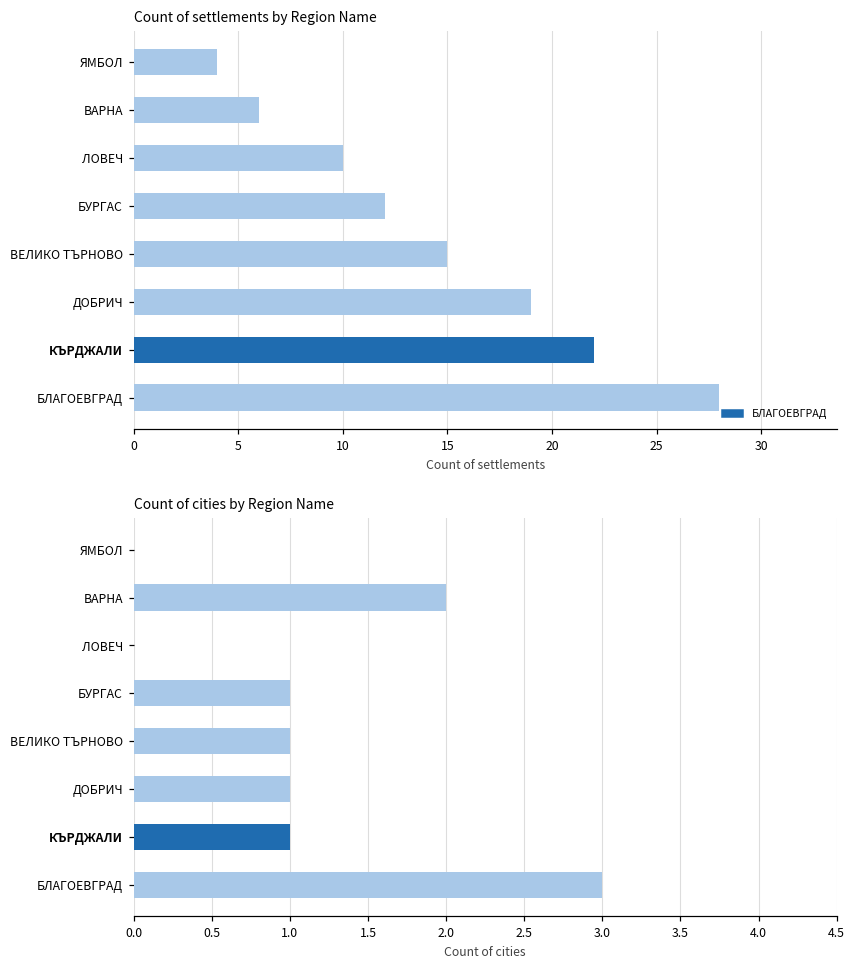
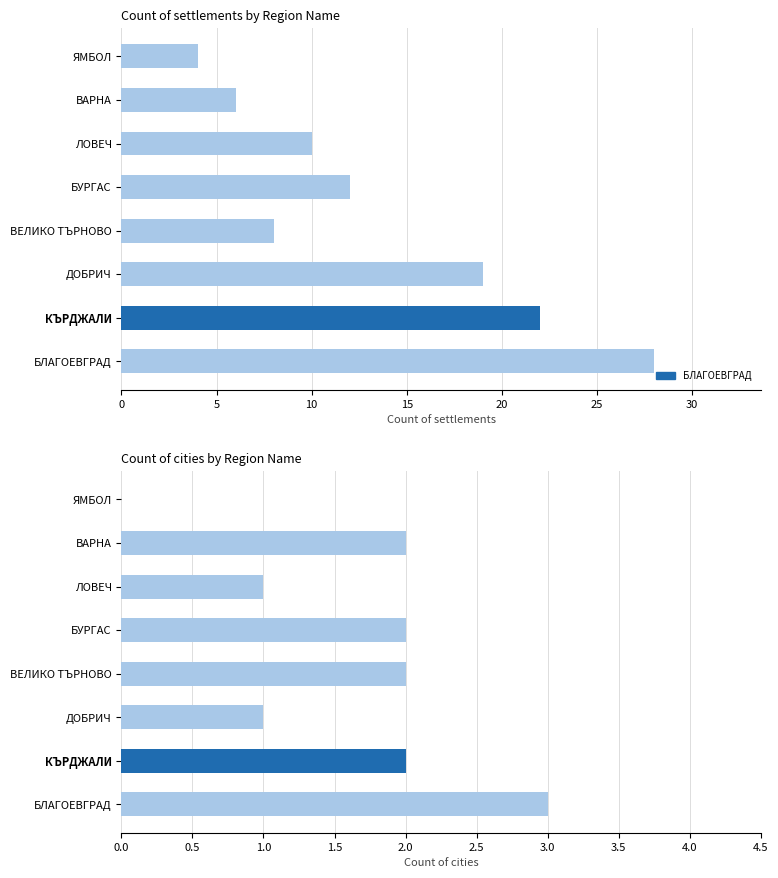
Count of settlements by Region Name, ВЕЛИКО ТЪРНОВО: 15 -> 8
Count of cities by Region Name, ЛОВЕЧ: 0 -> 1
Count of cities by Region Name, БУРГАС: 1 -> 2
Count of cities by Region Name, ВЕЛИКО ТЪРНОВО: 1 -> 2
Count of cities by Region Name, КЪРДЖАЛИ: 1 -> 2
